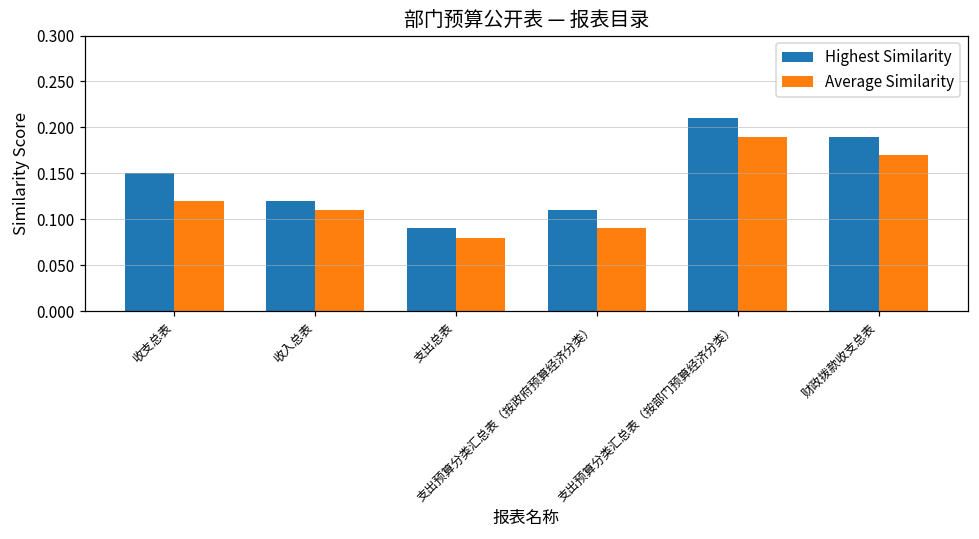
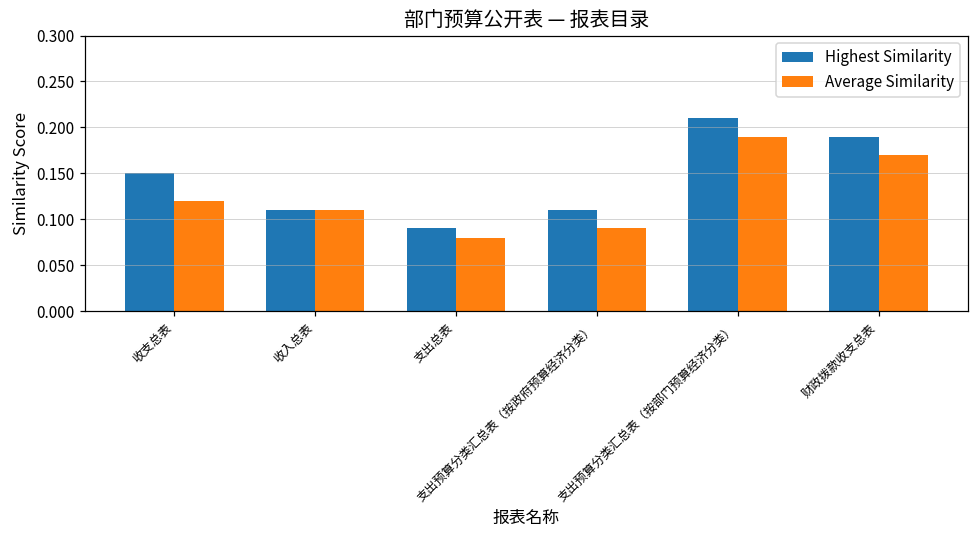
Highest Similarity, 收入总表: 0.12 -> 0.11
